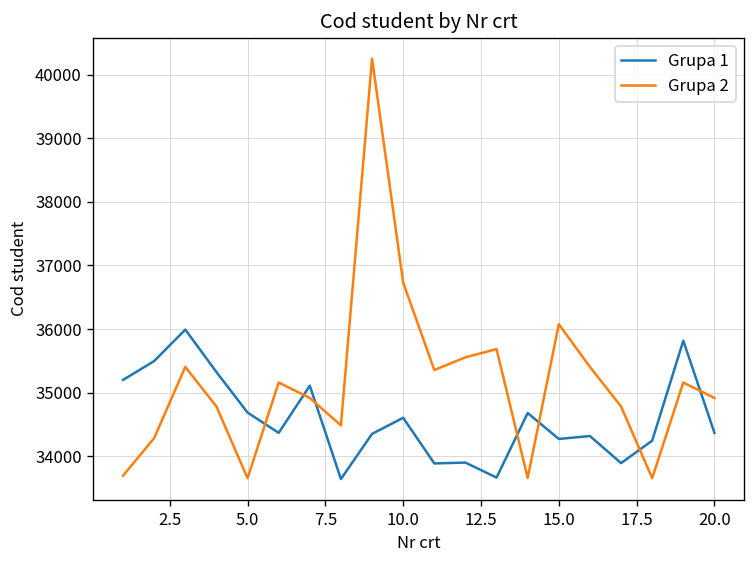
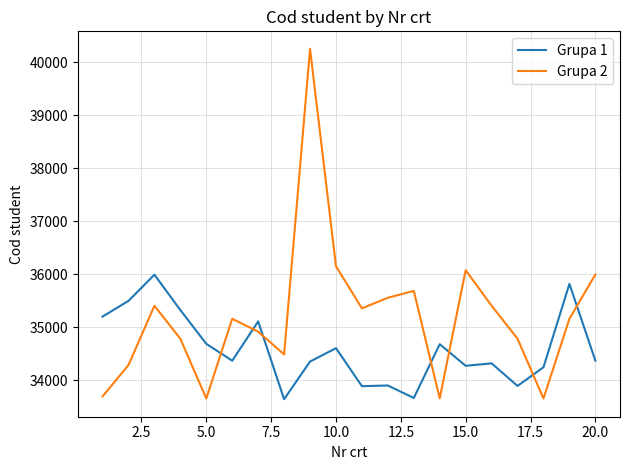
Grupa 2, 10.0: 36700 -> 36200
Grupa 2, 20.0: 34900 -> 36000
